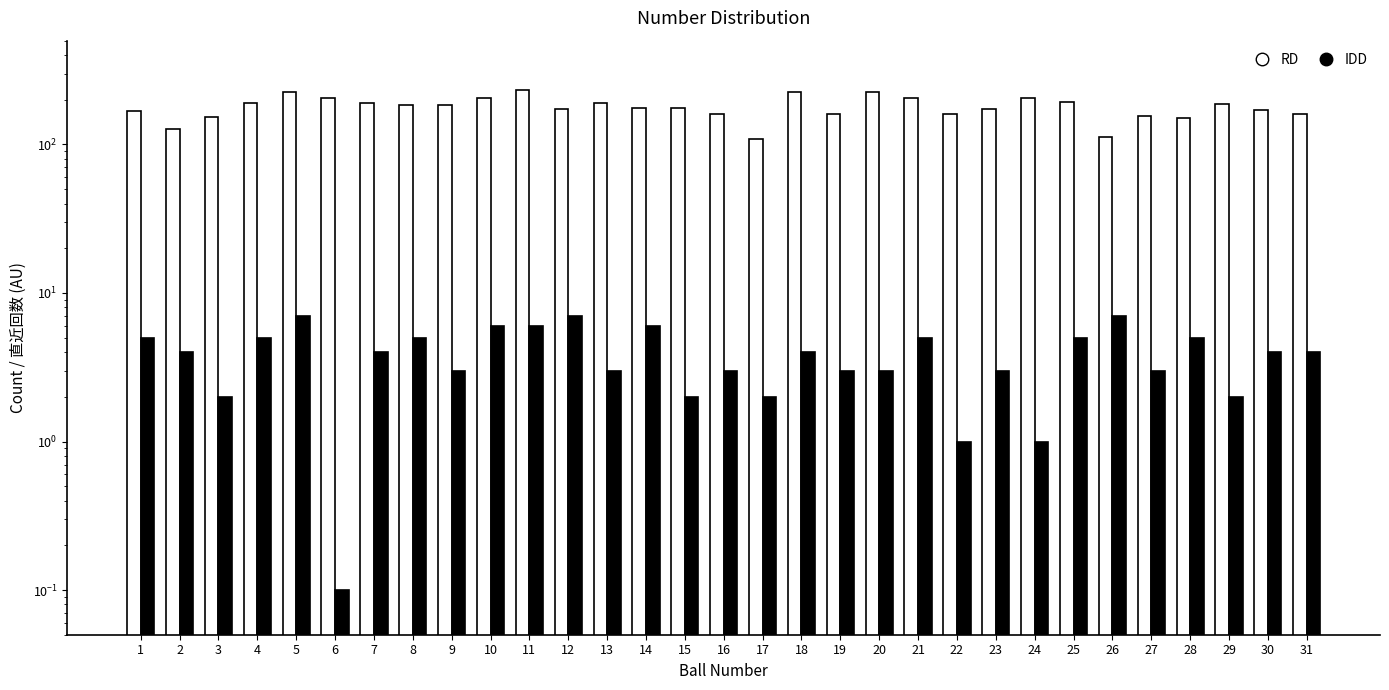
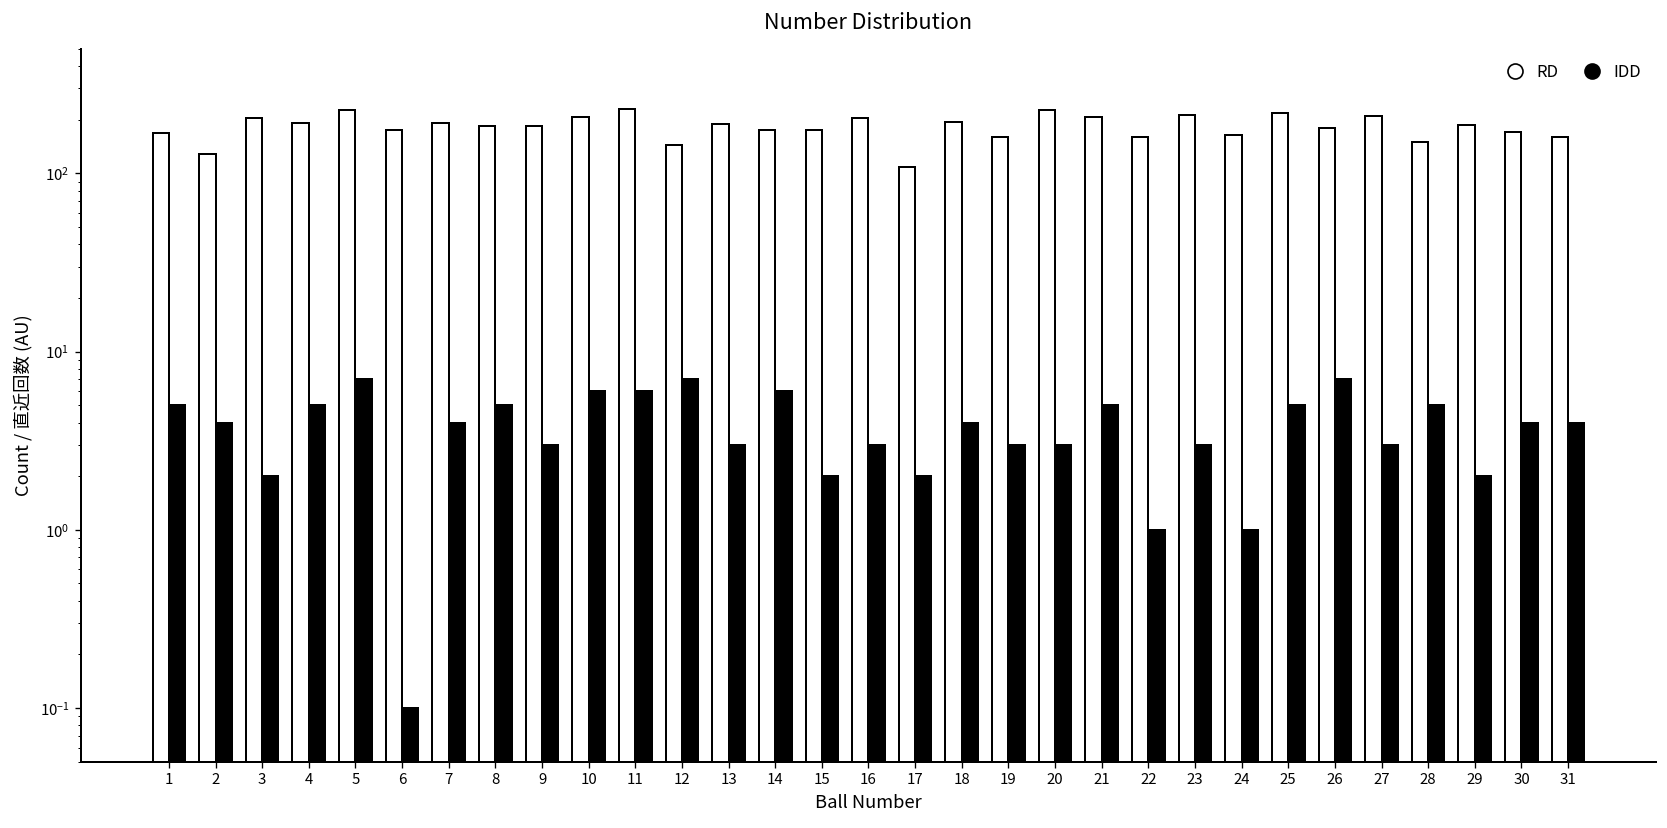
RD, 3: 150 -> 210
RD, 6: 210 -> 180
RD, 12: 170 -> 140
RD, 16: 160 -> 210
RD, 18: 230 -> 190
RD, 23: 170 -> 210
RD, 24: 210 -> 160
RD, 25: 190 -> 220
RD, 26: 110 -> 180
RD, 27: 160 -> 210
